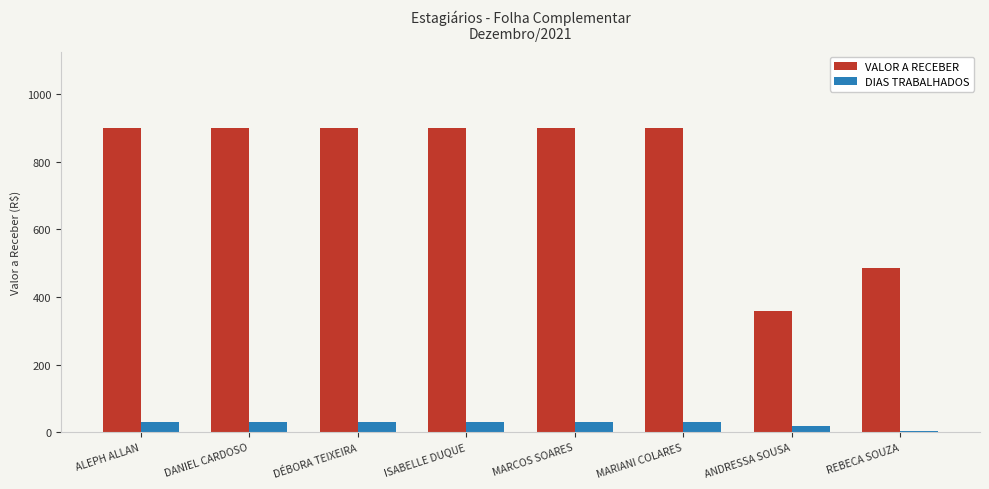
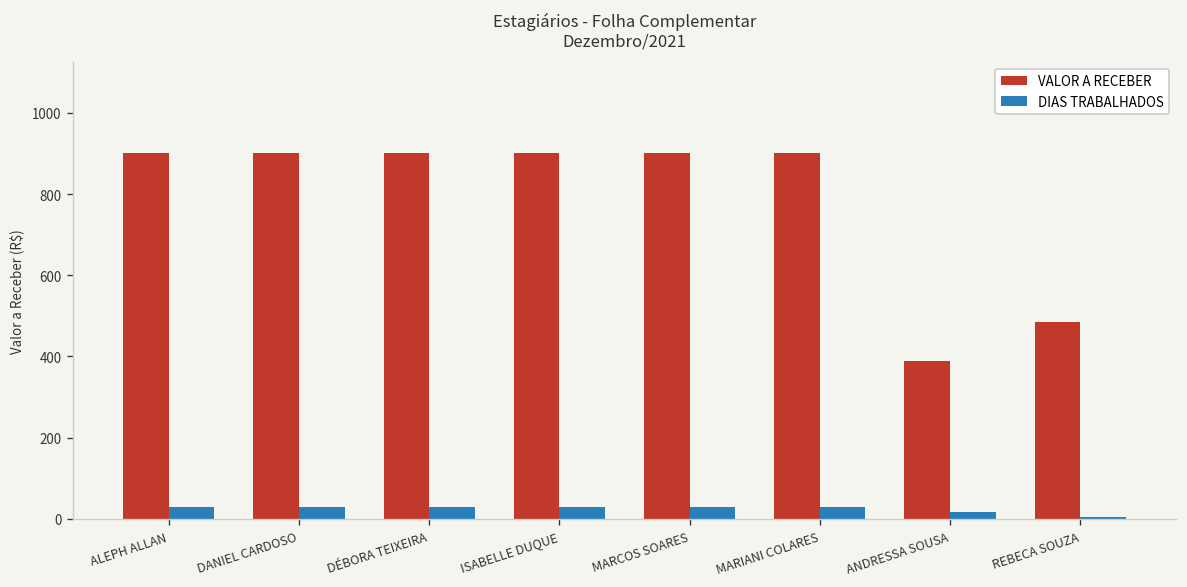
VALOR A RECEBER, ANDRESSA SOUSA: 360 -> 390
